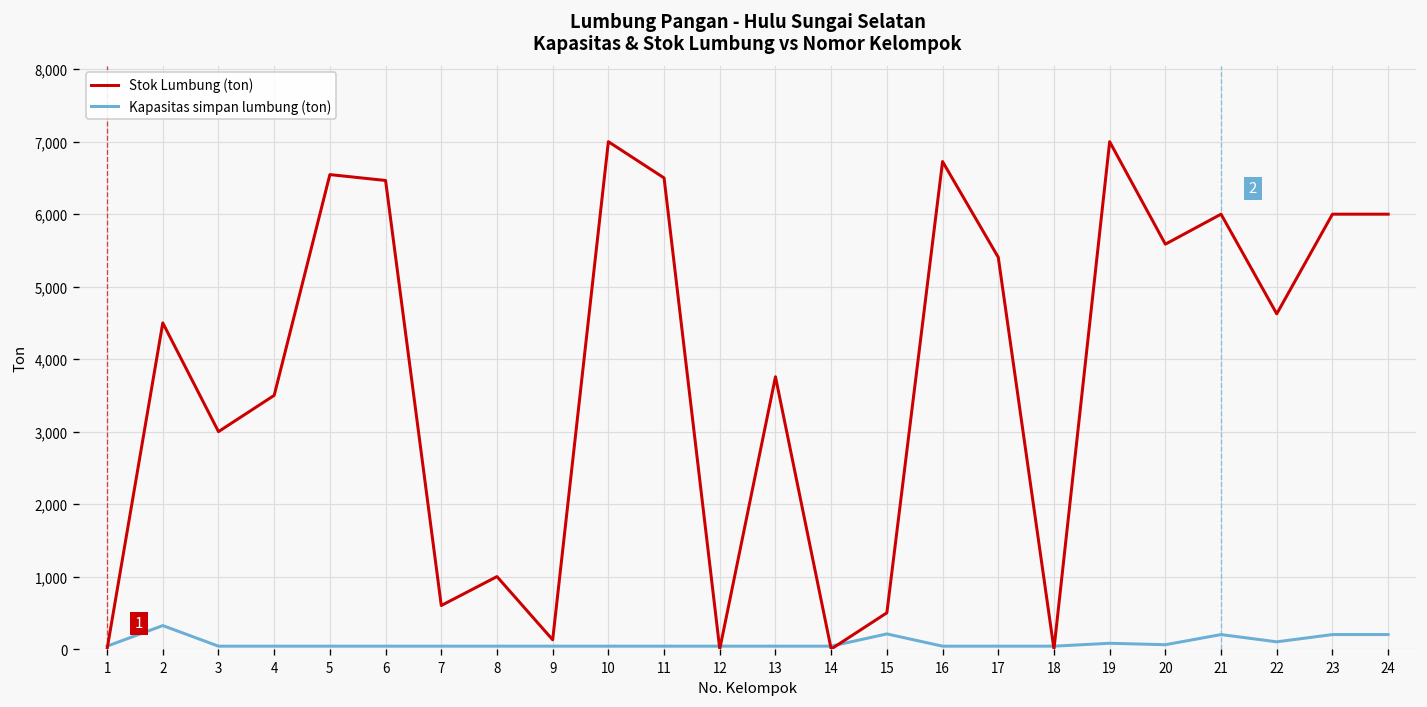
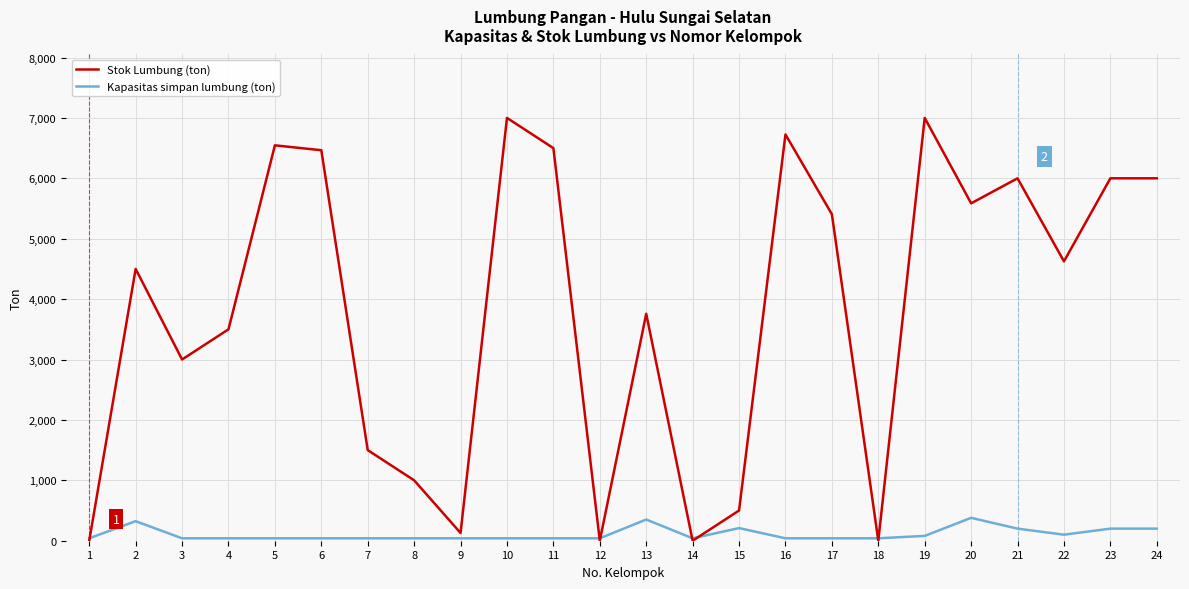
Stok Lumbung (ton), 7: 600 -> 1,500
Kapasitas simpan lumbung (ton), 13: 0 -> 400
Kapasitas simpan lumbung (ton), 20: 100 -> 400
